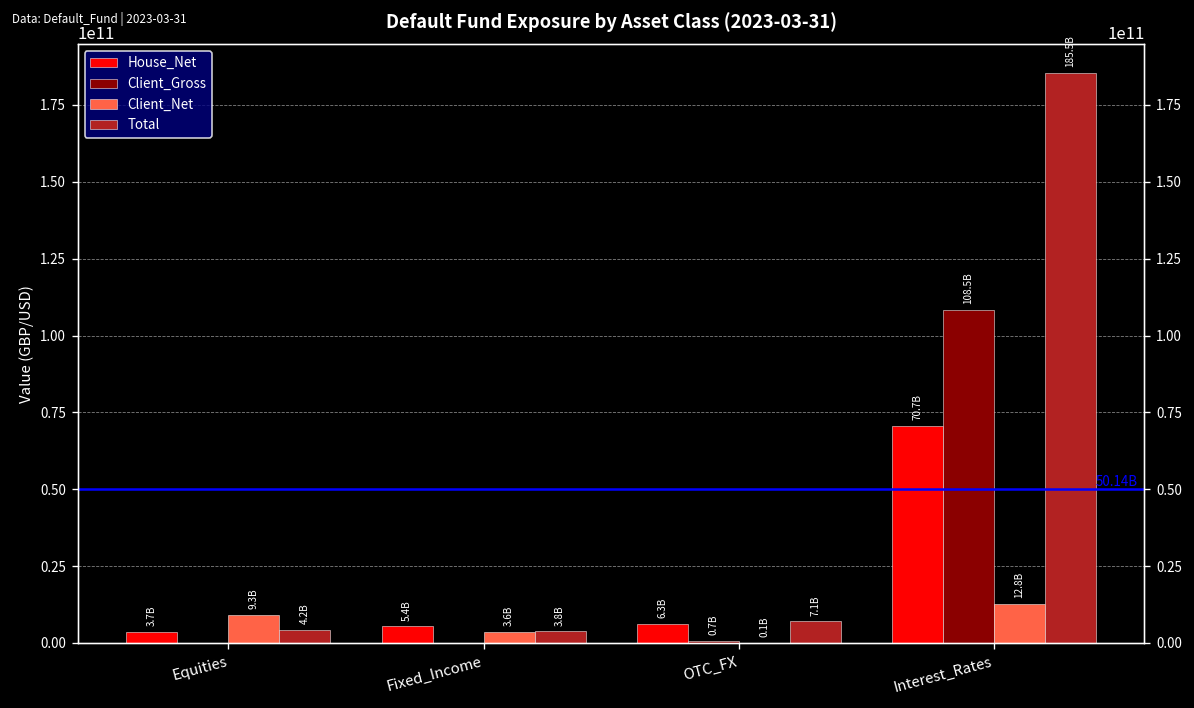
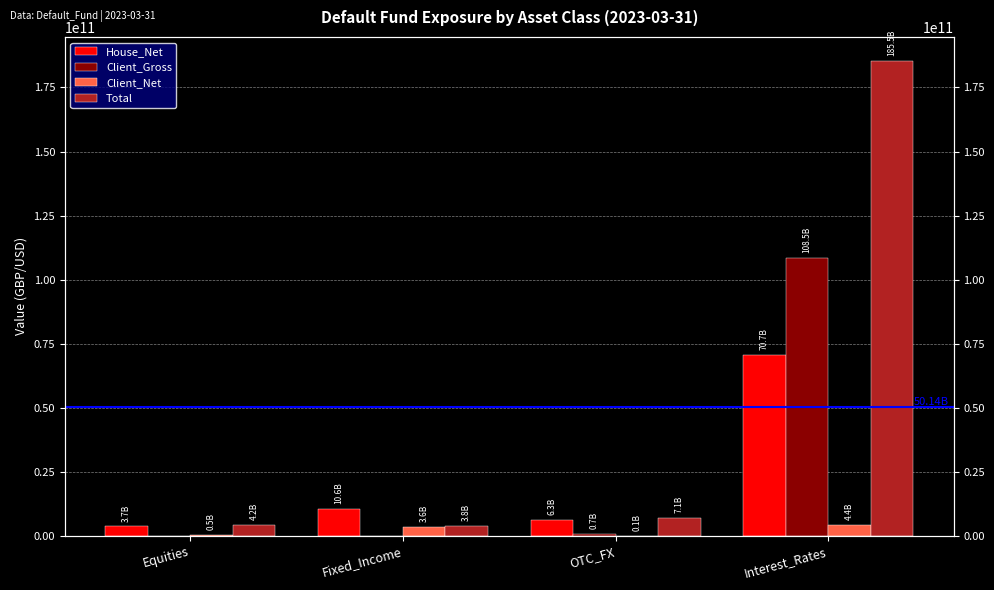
Client_Net, Equities: 9.3B -> 0.5B
House_Net, Fixed_Income: 5.4B -> 10.6B
Client_Net, Interest_Rates: 12.8B -> 4.4B
